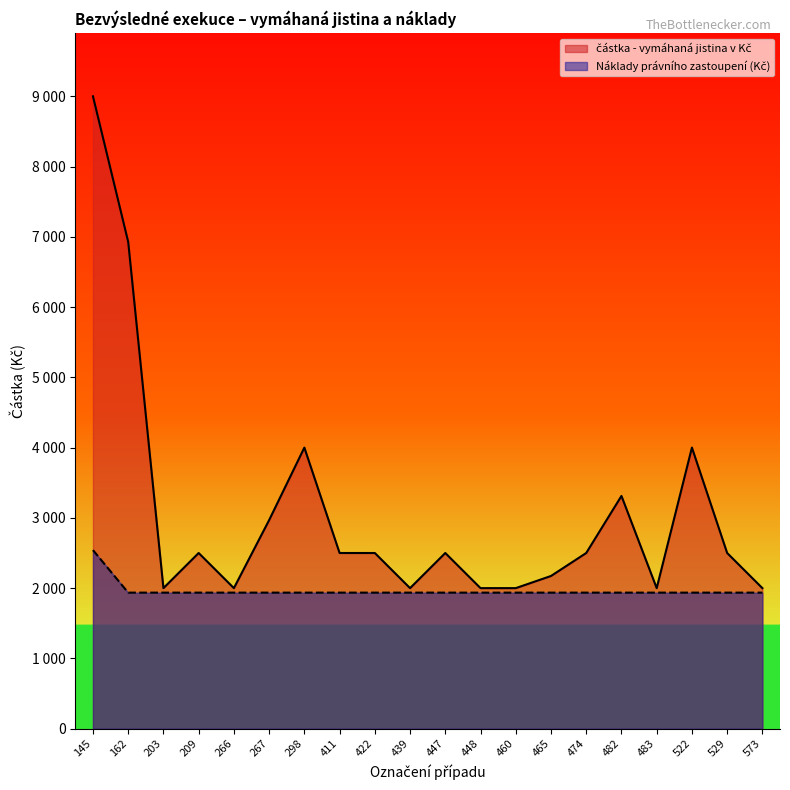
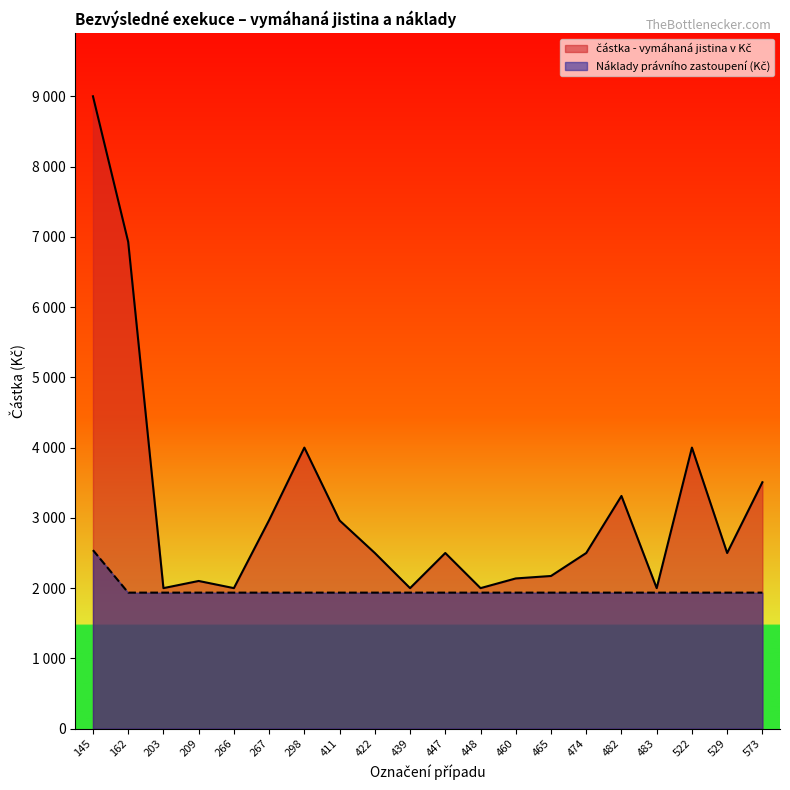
částka - vymáhaná jistina v Kč, 209: 2500 -> 2100
částka - vymáhaná jistina v Kč, 411: 2500 -> 3000
částka - vymáhaná jistina v Kč, 460: 2000 -> 2100
částka - vymáhaná jistina v Kč, 573: 2000 -> 3500
